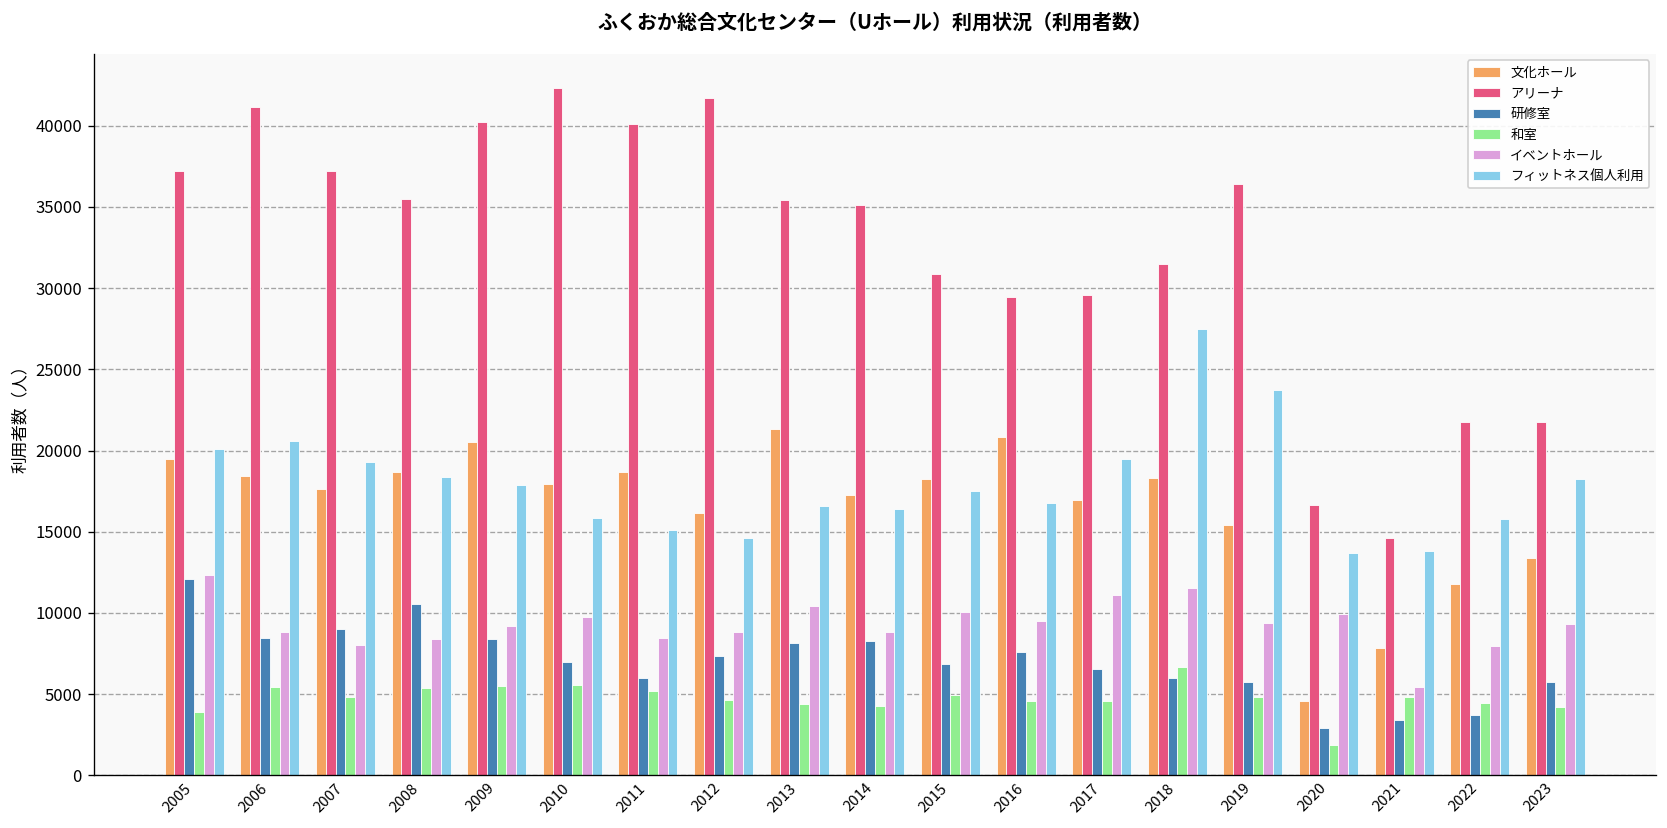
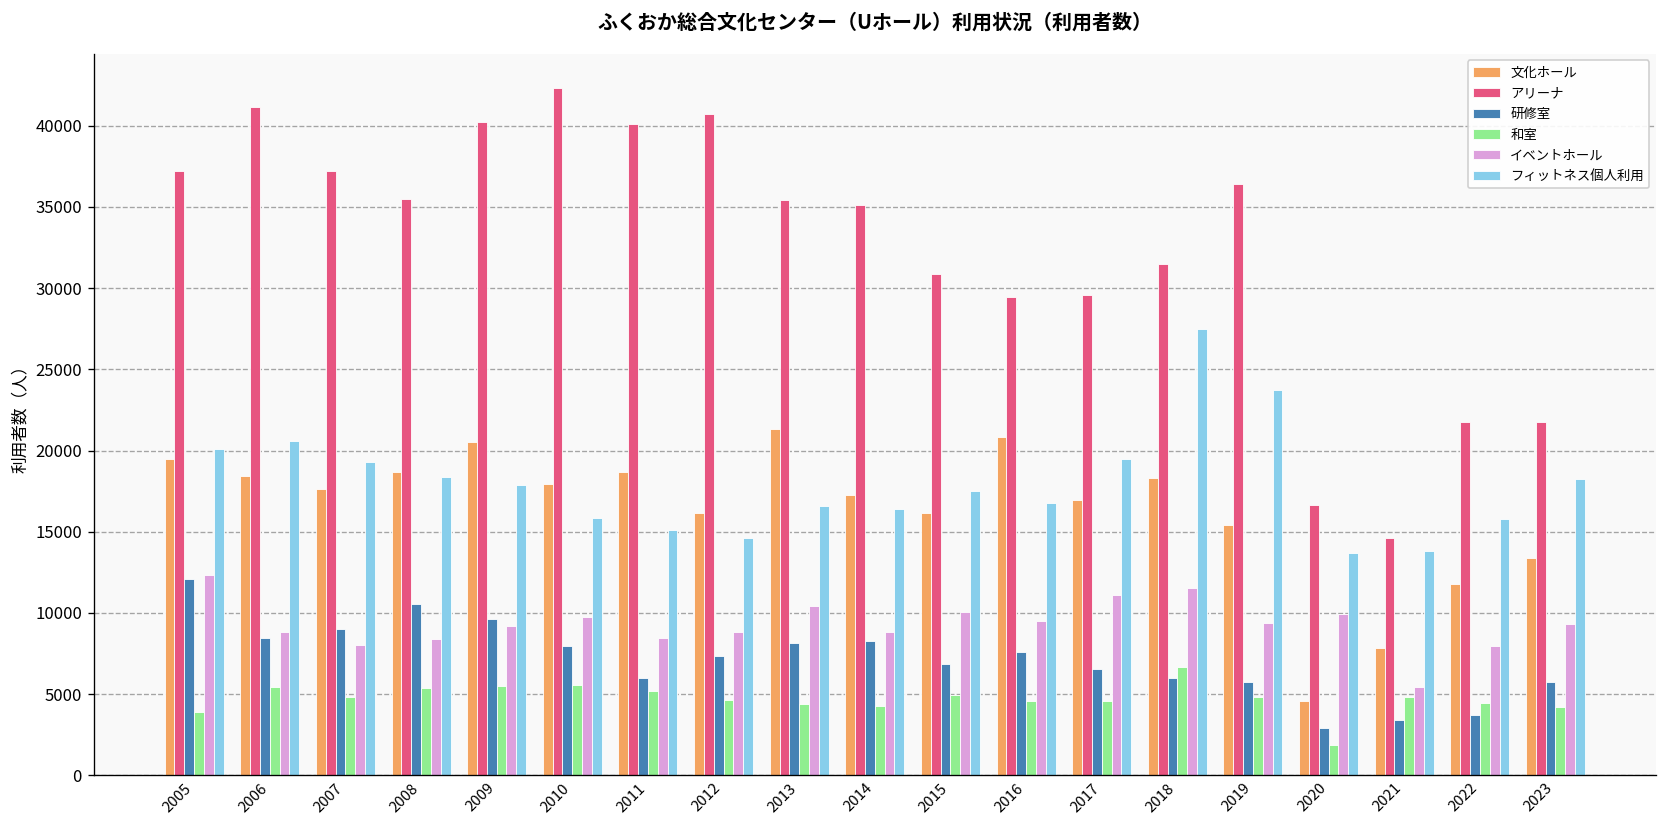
研修室, 2009: 8400 -> 9700
研修室, 2010: 7000 -> 8000
アリーナ, 2012: 41700 -> 40700
文化ホール, 2015: 18200 -> 16200
